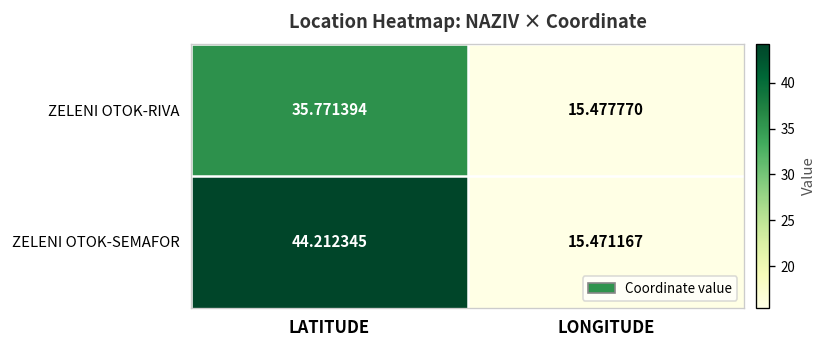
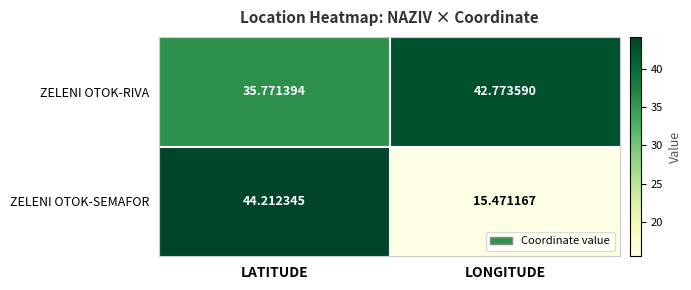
ZELENI OTOK-RIVA, LONGITUDE: 15.477770 -> 42.773590
